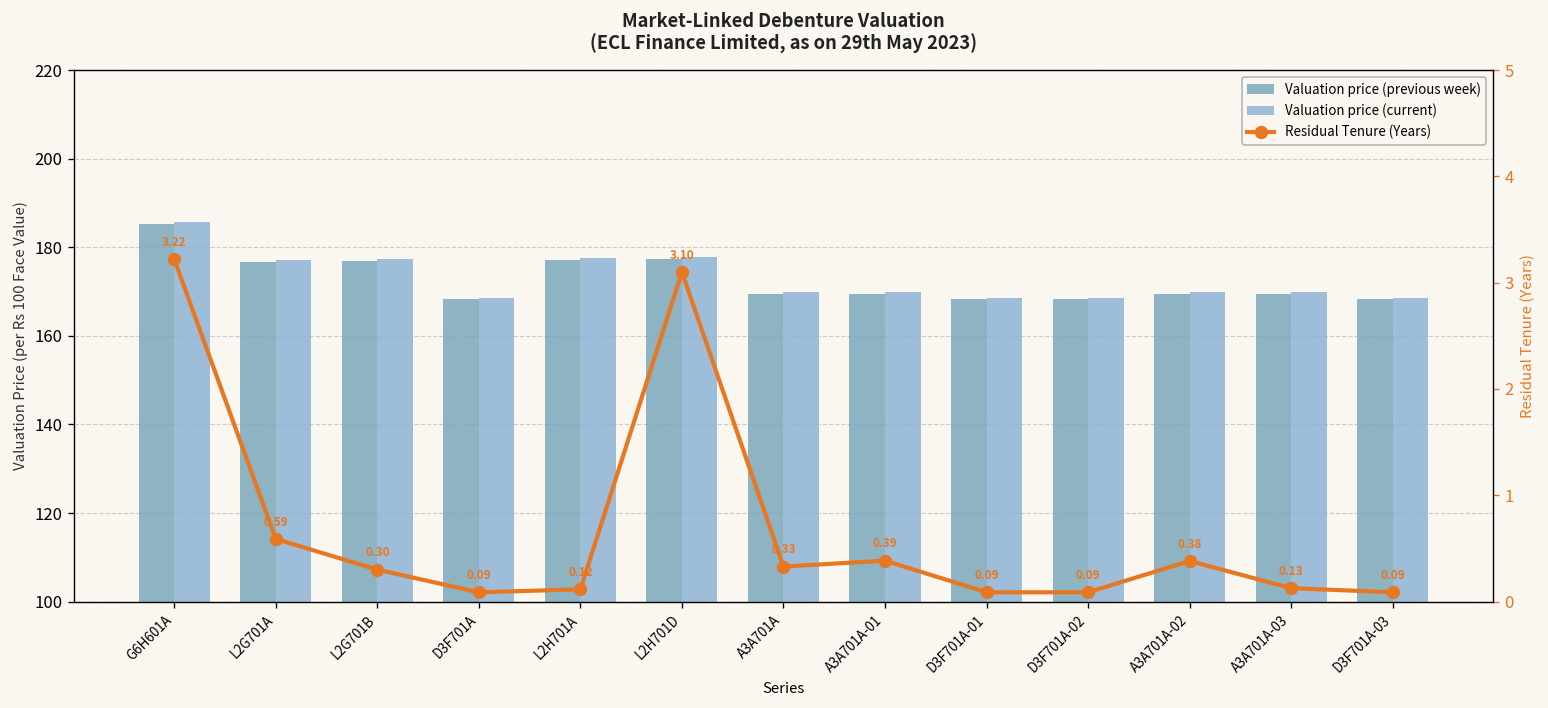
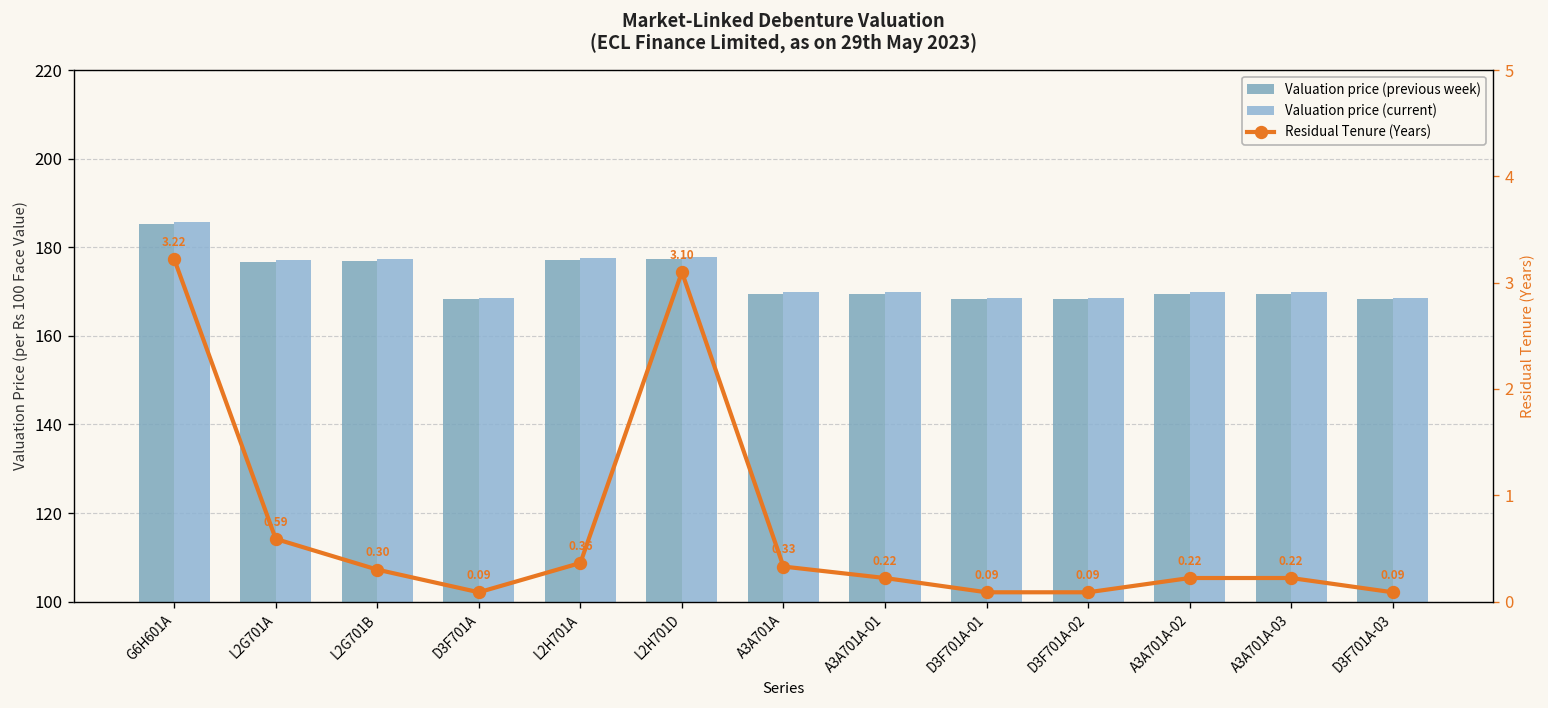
Residual Tenure (Years), L2H701A: 0.12 -> 0.36
Residual Tenure (Years), A3A701A-01: 0.39 -> 0.22
Residual Tenure (Years), A3A701A-02: 0.38 -> 0.22
Residual Tenure (Years), A3A701A-03: 0.13 -> 0.22
